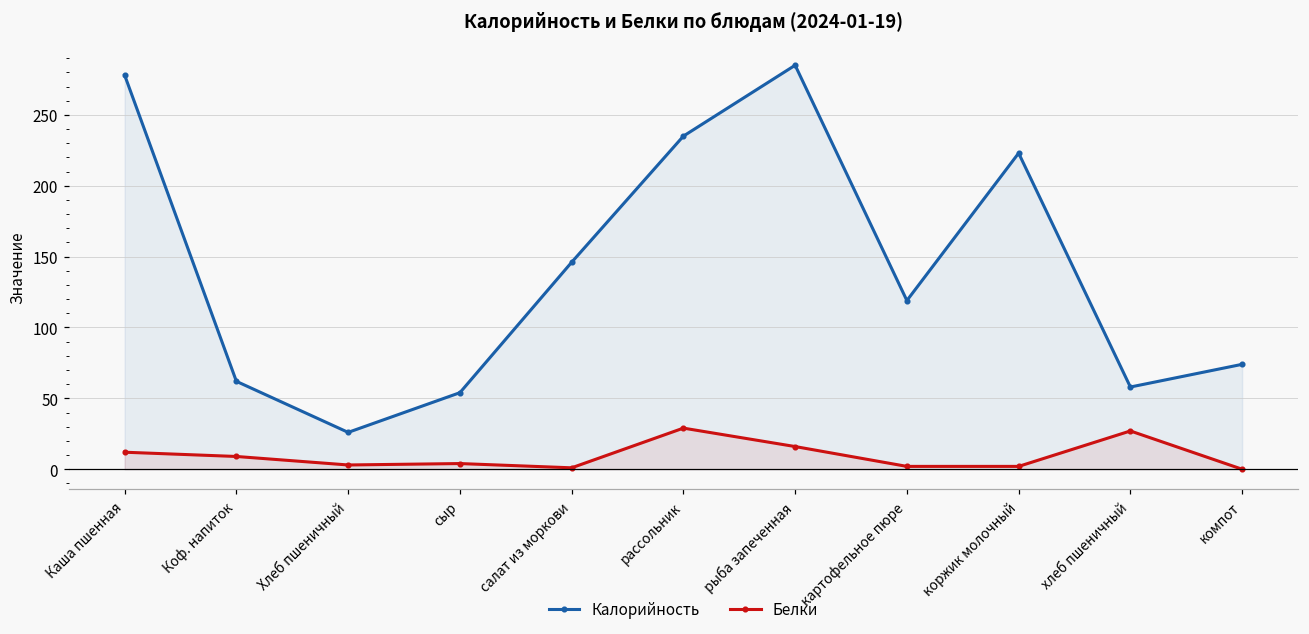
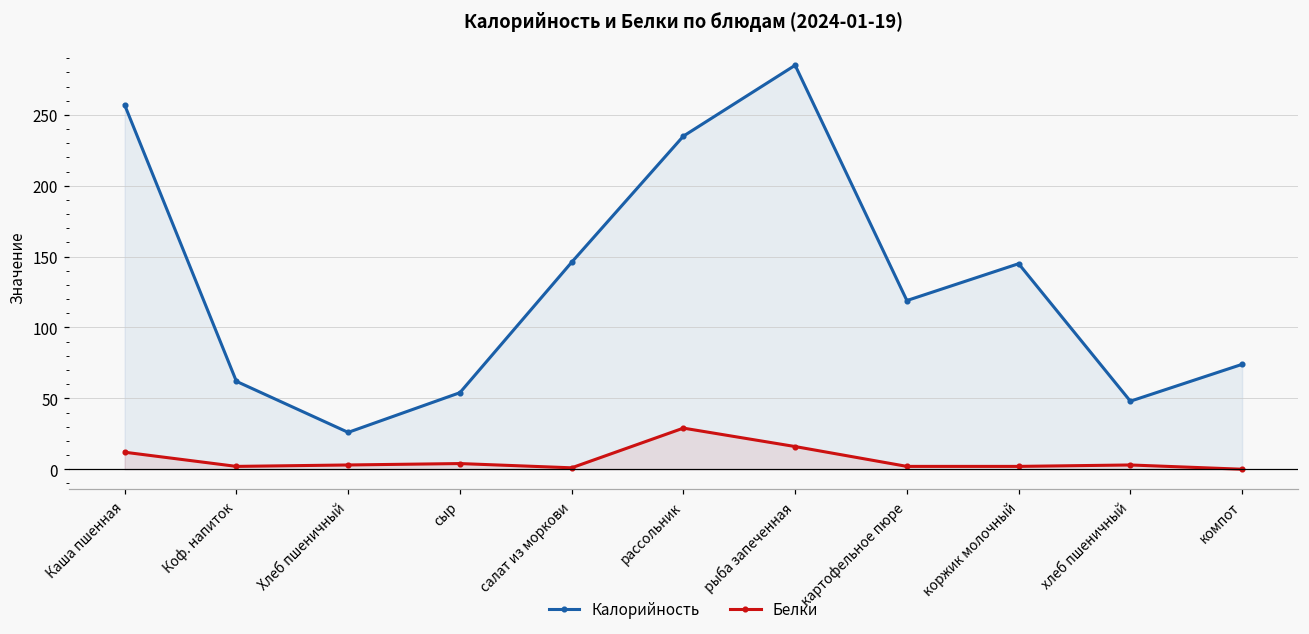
Калорийность, Каша пшенная: 278 -> 257
Белки, Коф. напиток: 9 -> 2
Калорийность, коржик молочный: 223 -> 145
Калорийность, хлеб пшеничный: 58 -> 48
Белки, хлеб пшеничный: 27 -> 3
